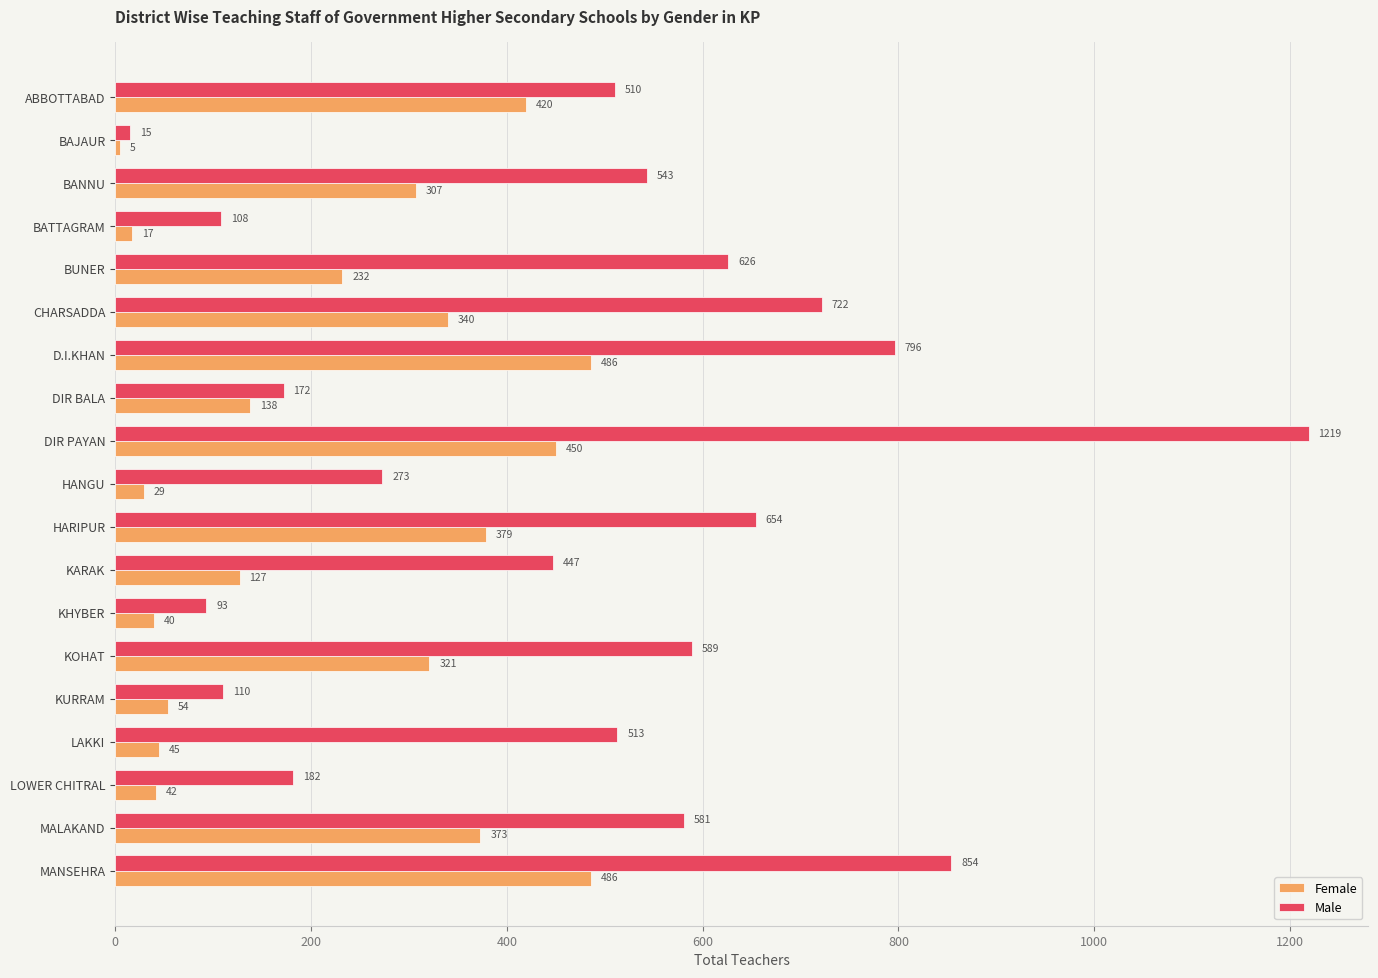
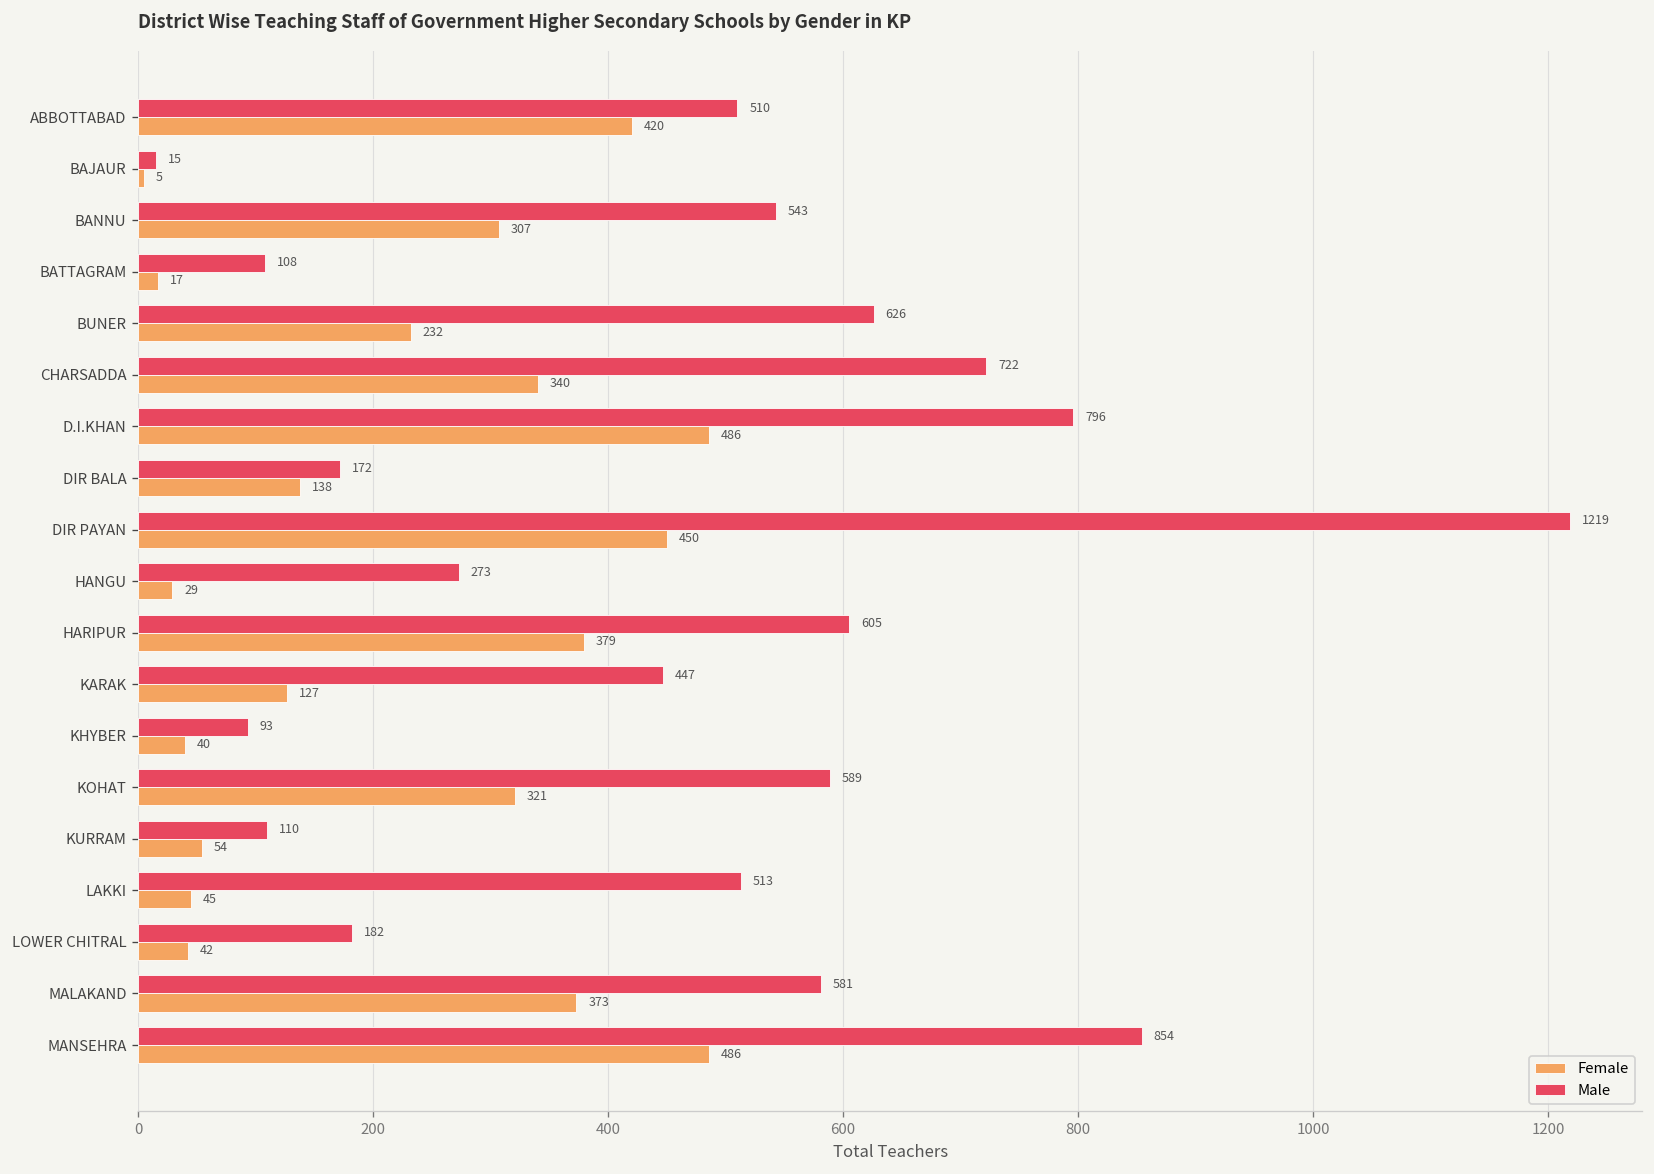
Male, HARIPUR: 654 -> 605
